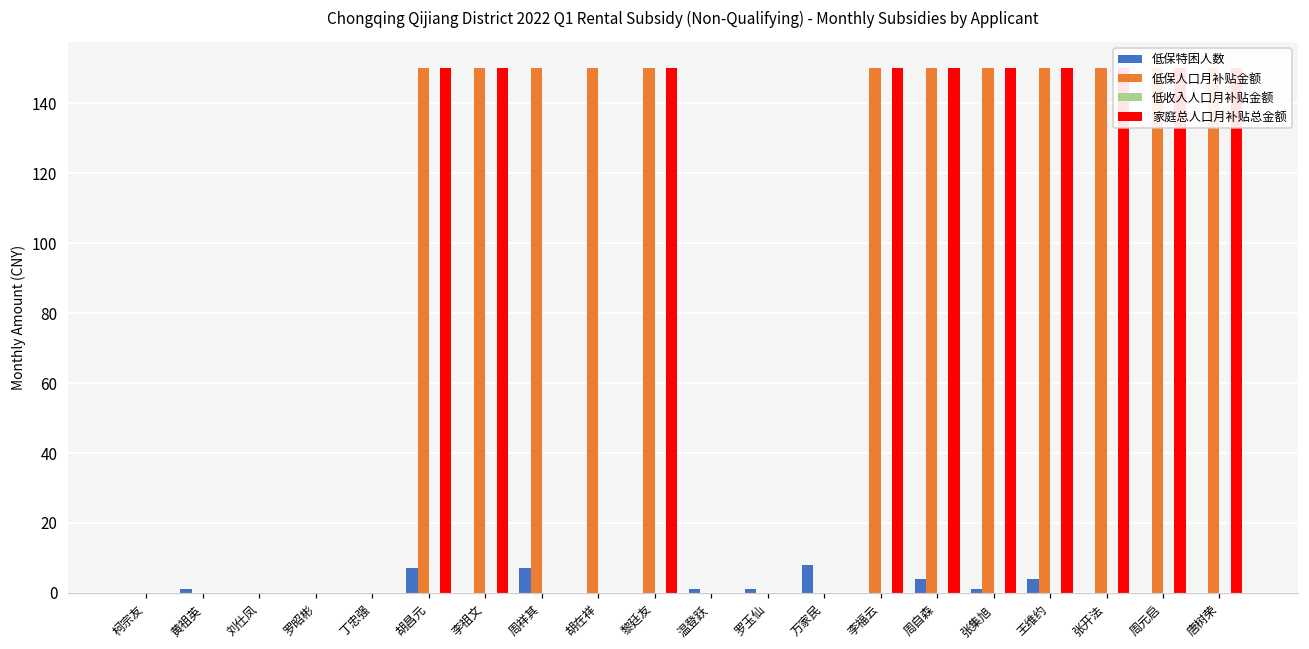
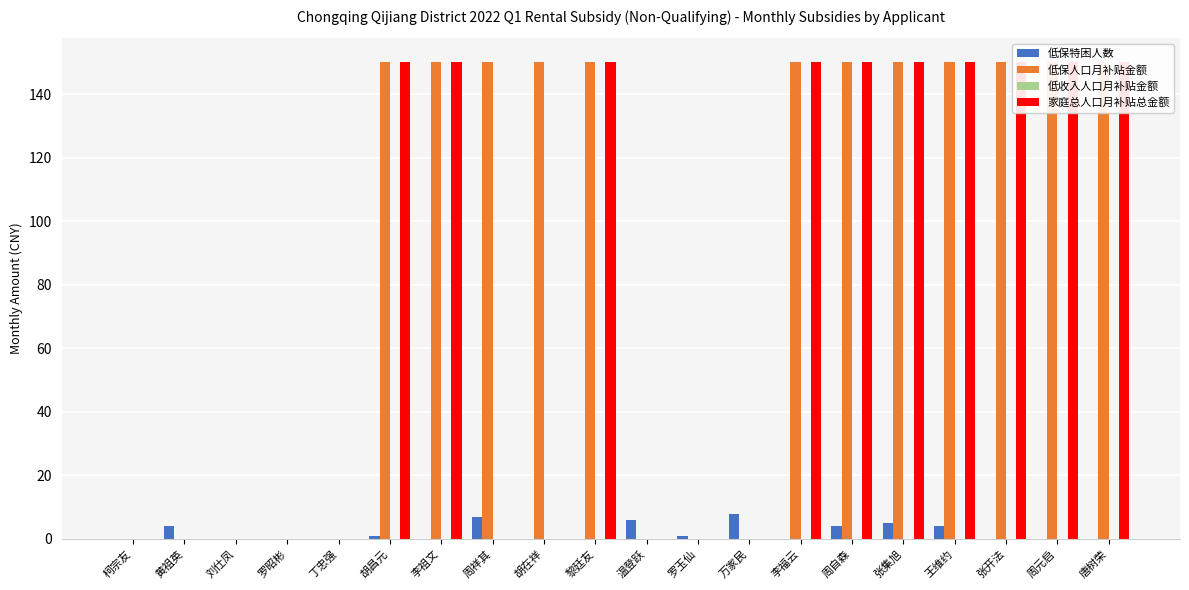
低保特困人数, 黄祖英: 1 -> 4
低保特困人数, 胡昌元: 7 -> 1
低保特困人数, 温登跃: 1 -> 6
低保特困人数, 张集旭: 1 -> 5
